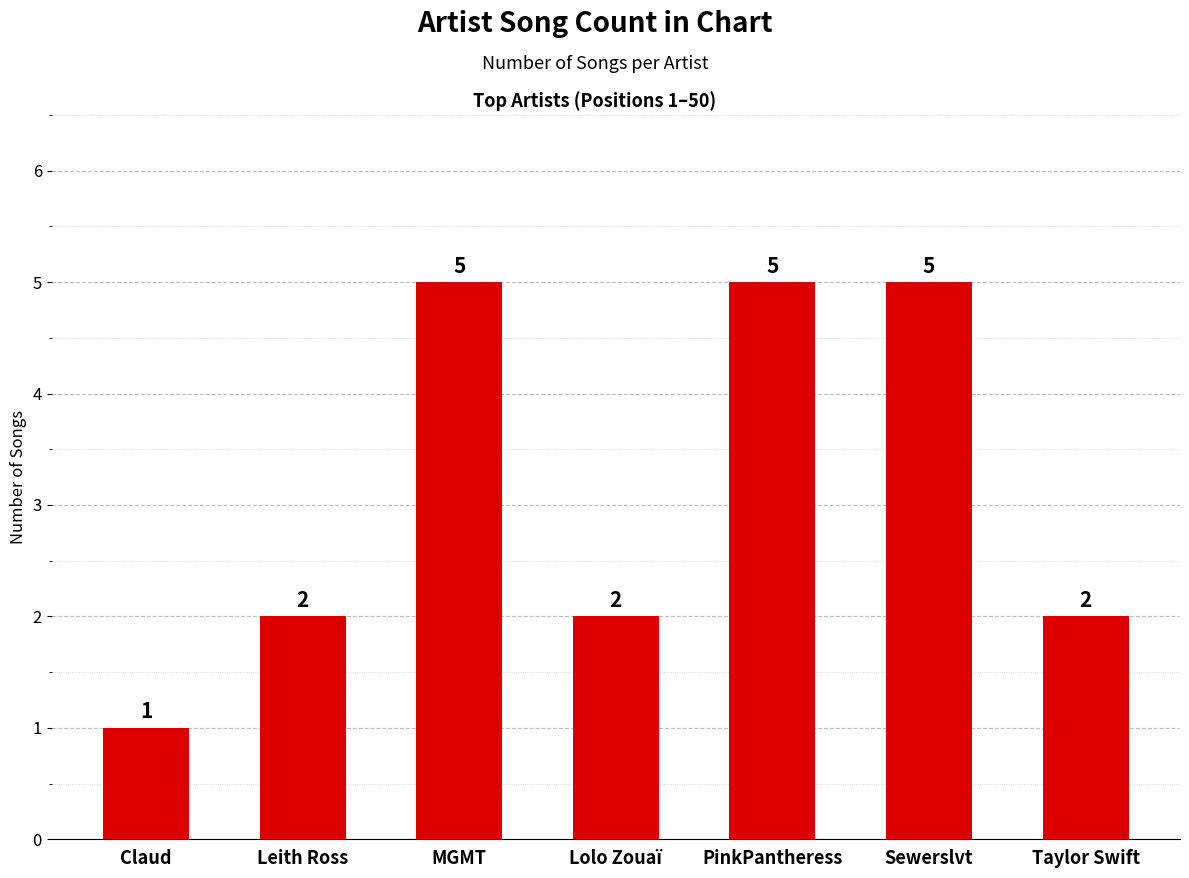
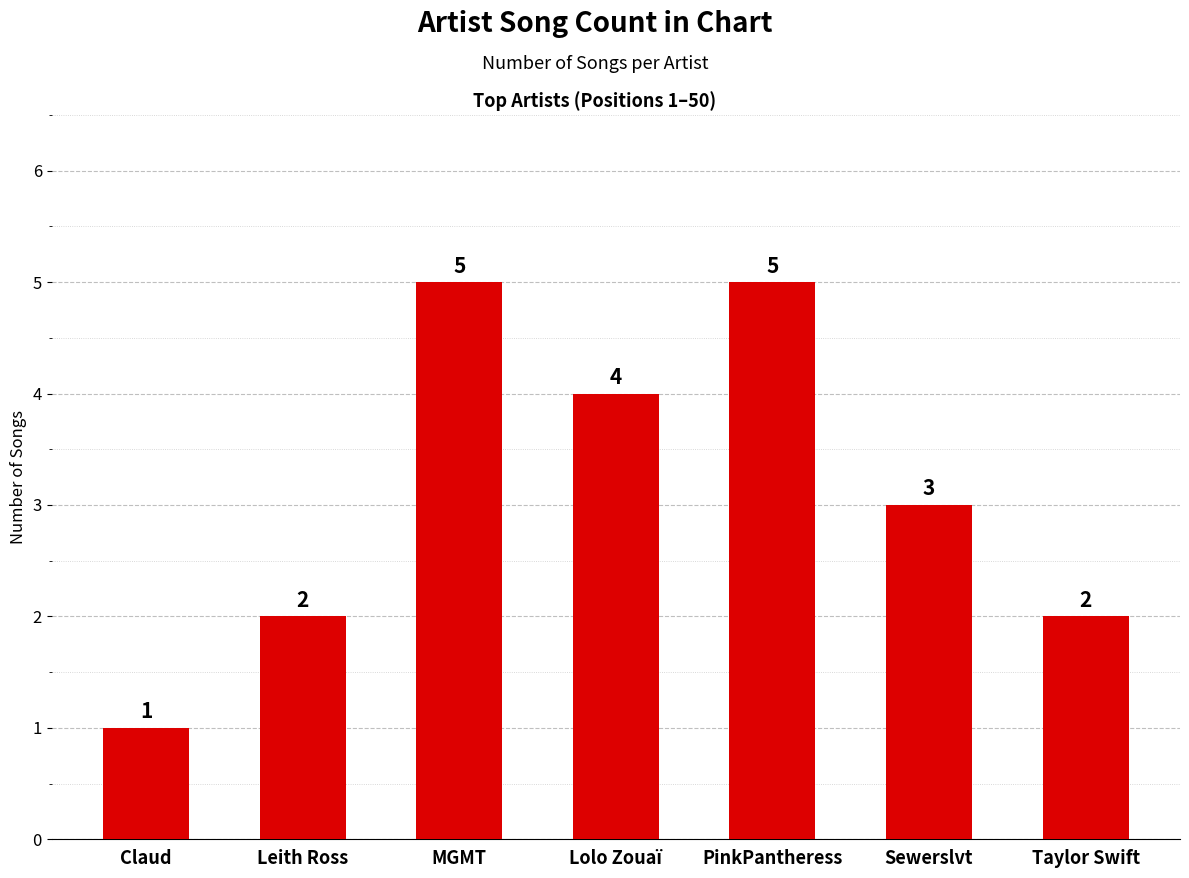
Lolo Zouaï: 2 -> 4
Sewerslvt: 5 -> 3
